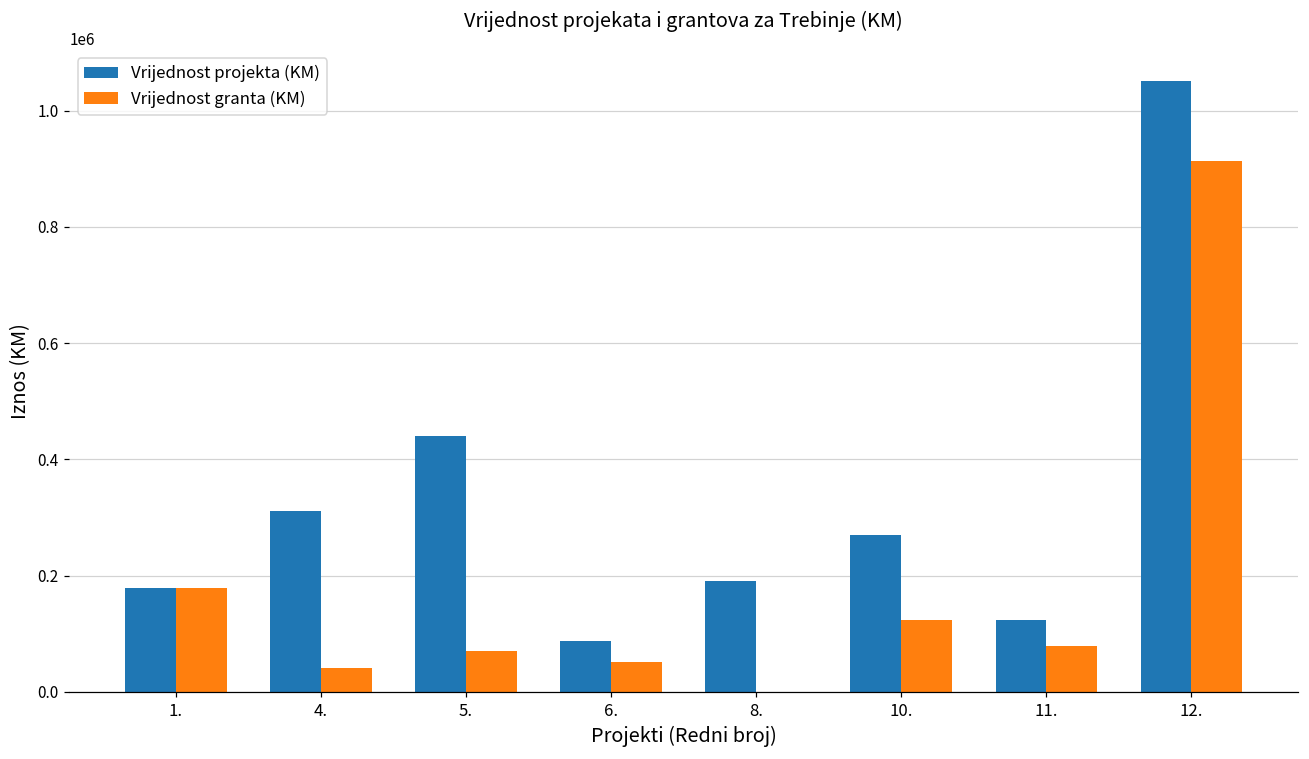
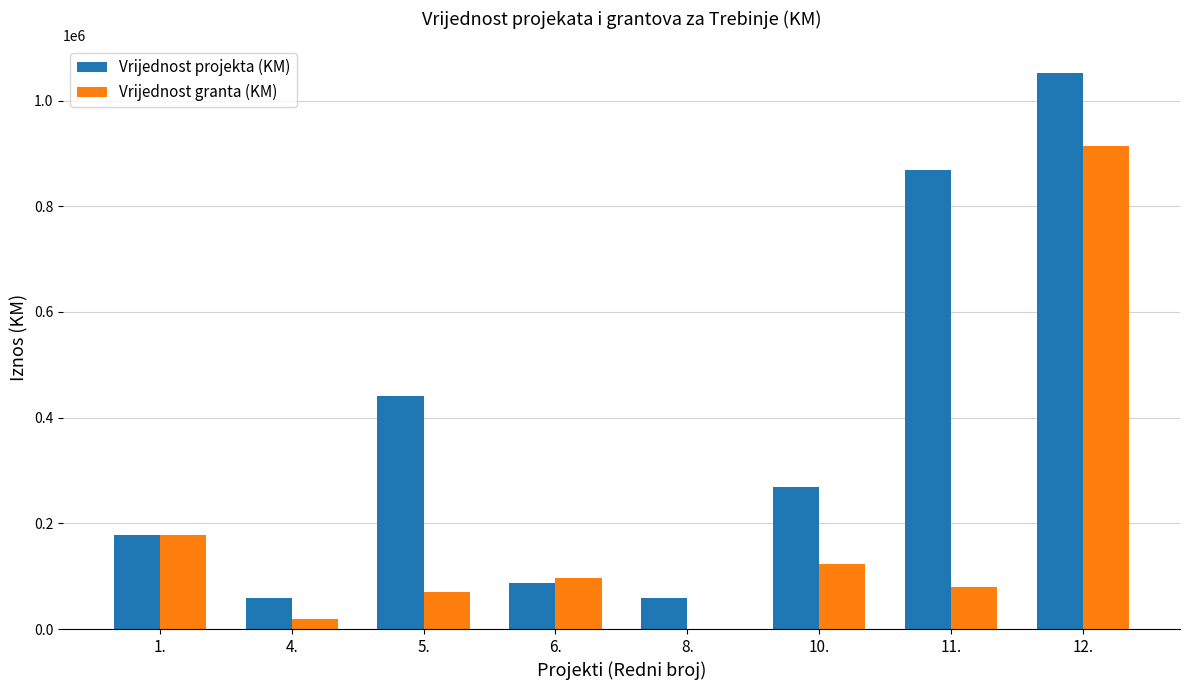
Vrijednost projekta (KM), 4.: 310000 -> 60000
Vrijednost granta (KM), 4.: 40000 -> 20000
Vrijednost granta (KM), 6.: 50000 -> 100000
Vrijednost projekta (KM), 8.: 190000 -> 60000
Vrijednost projekta (KM), 11.: 120000 -> 870000
